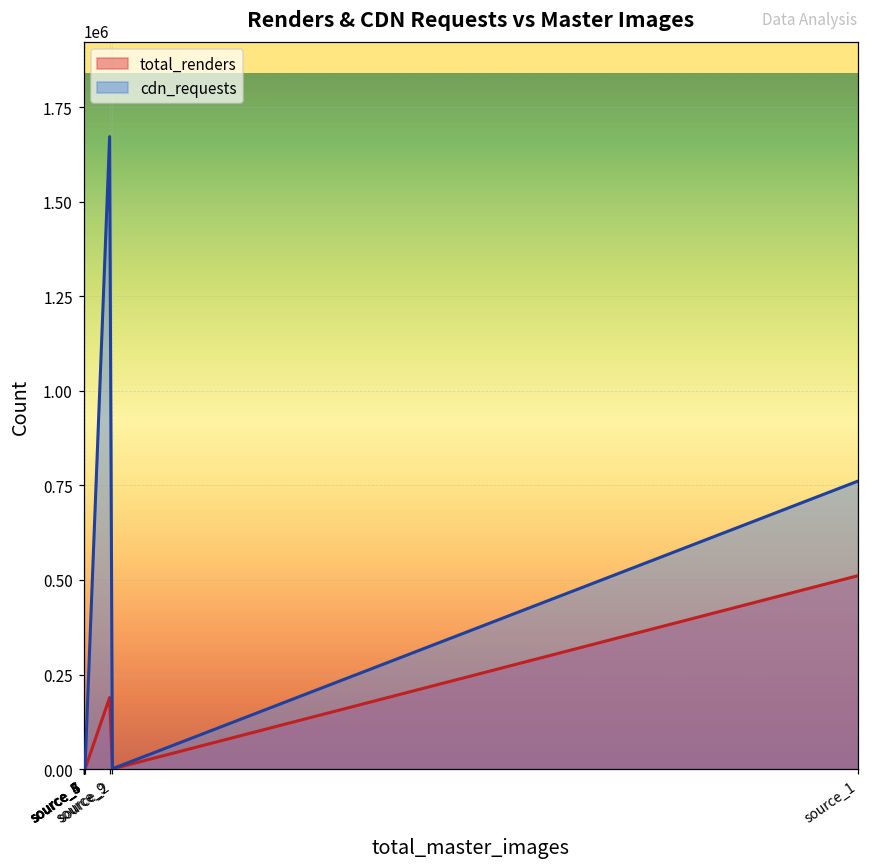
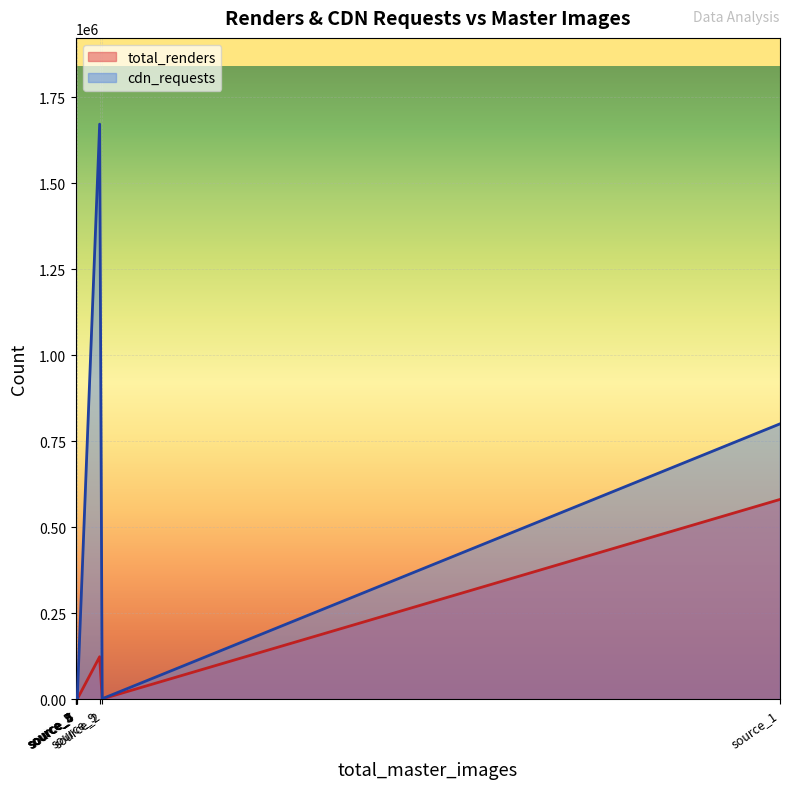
total_renders, source_9: 190000 -> 120000
total_renders, source_1: 510000 -> 580000
cdn_requests, source_1: 760000 -> 800000
